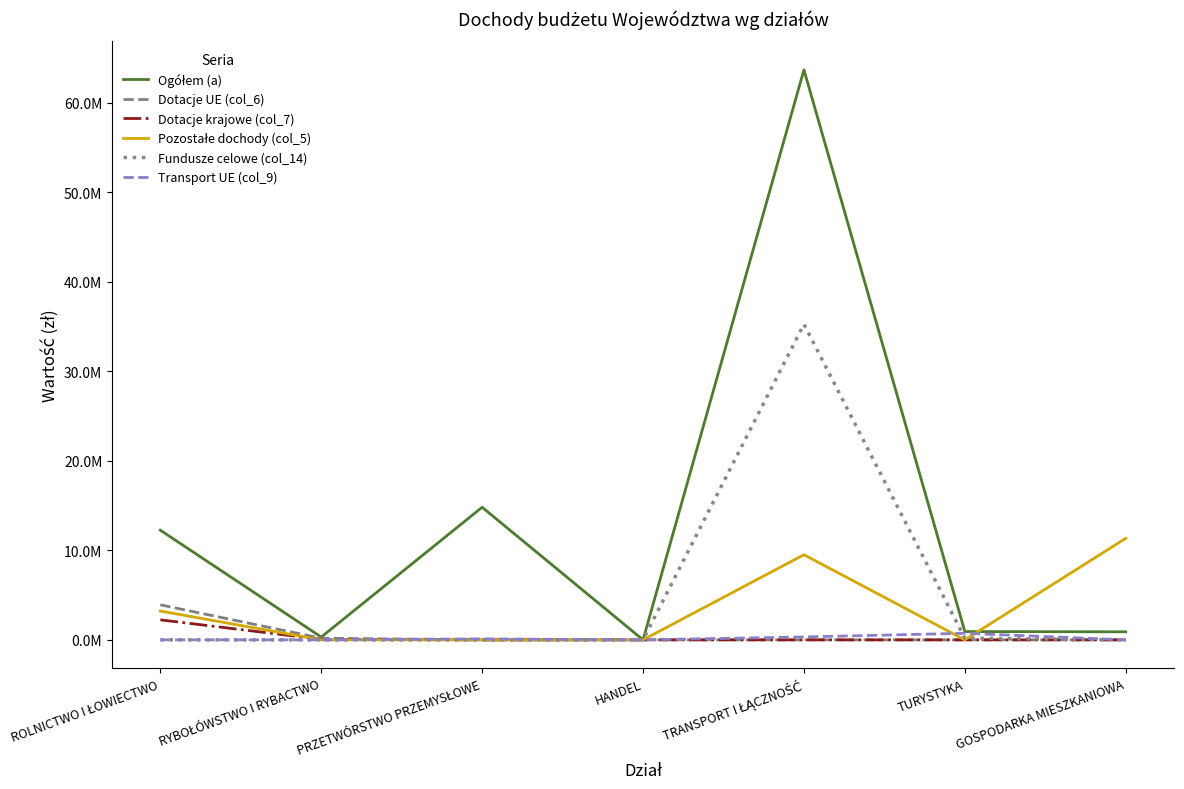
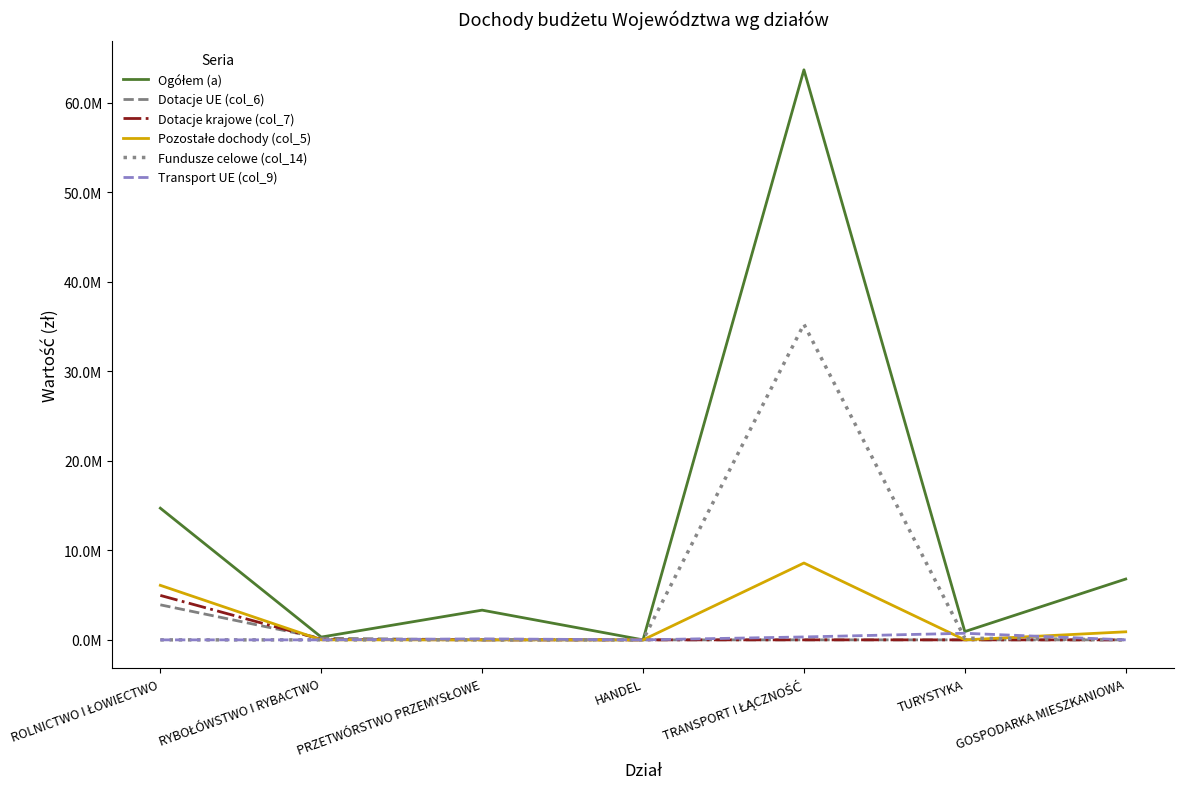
Ogółem (a), ROLNICTWO I ŁOWIECTWO: 12000000 -> 15000000
Dotacje krajowe (col_7), ROLNICTWO I ŁOWIECTWO: 2000000 -> 5000000
Pozostałe dochody (col_5), ROLNICTWO I ŁOWIECTWO: 3000000 -> 6000000
Ogółem (a), PRZETWÓRSTWO PRZEMYSŁOWE: 15000000 -> 3000000
Pozostałe dochody (col_5), TRANSPORT I ŁĄCZNOŚĆ: 10000000 -> 9000000
Ogółem (a), GOSPODARKA MIESZKANIOWA: 1000000 -> 7000000
Pozostałe dochody (col_5), GOSPODARKA MIESZKANIOWA: 11000000 -> 1000000
